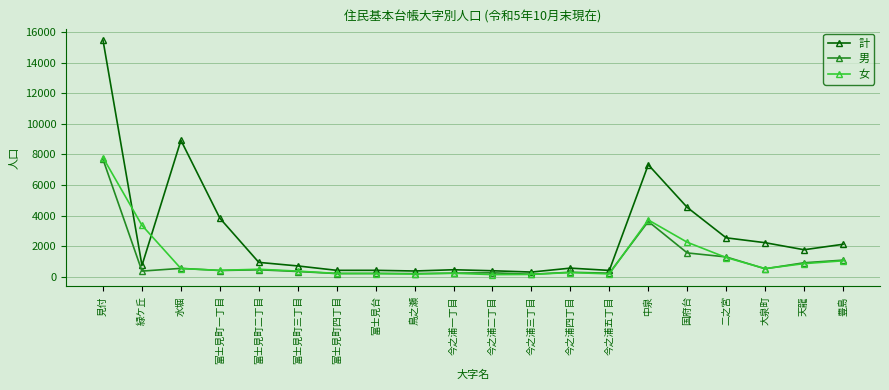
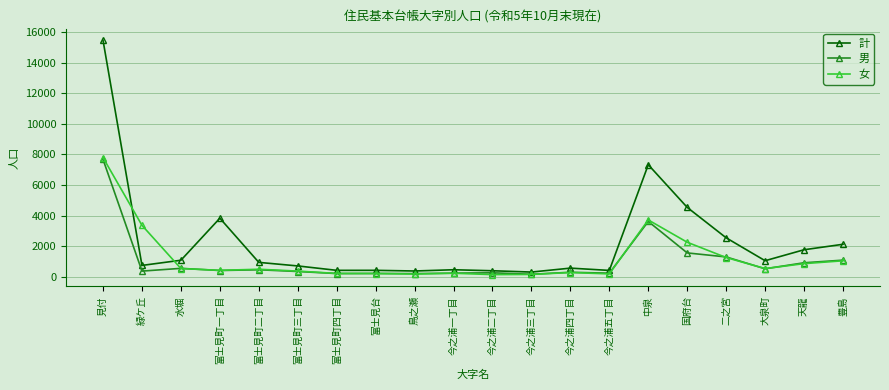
計, 水堀: 8900 -> 1100
計, 大泉町: 2200 -> 1000
